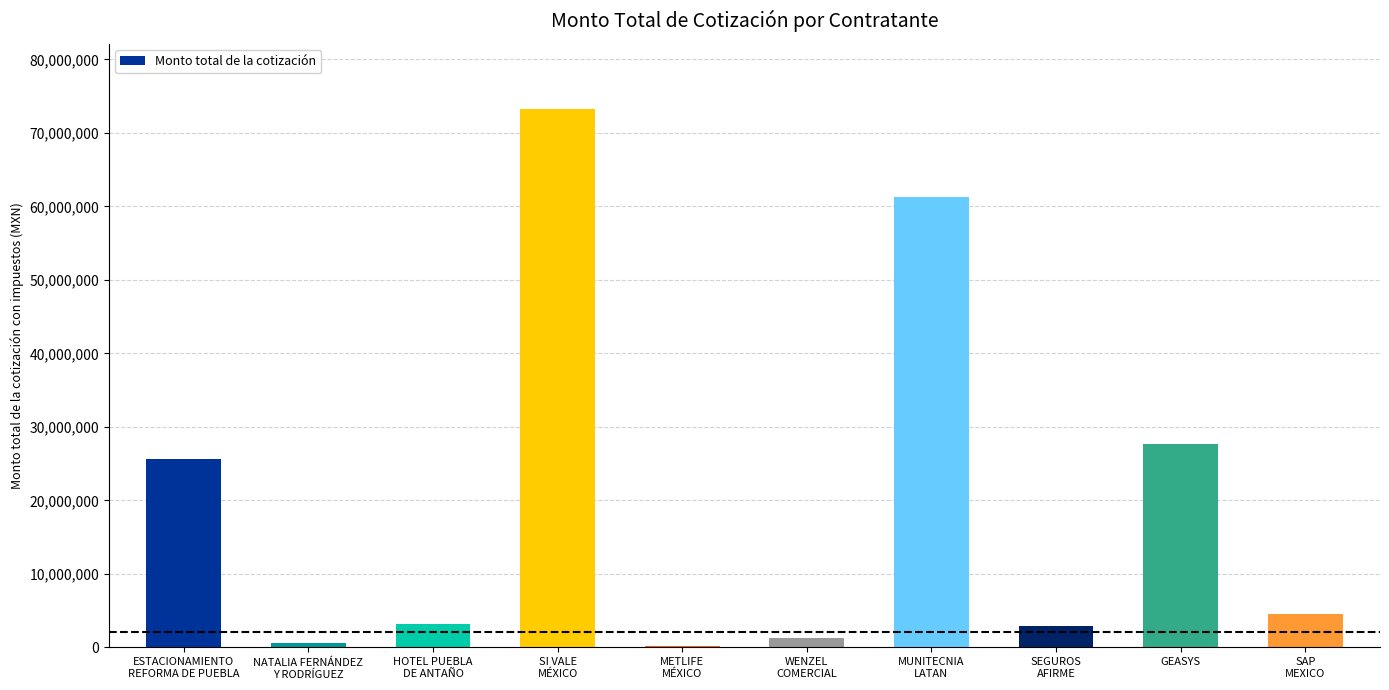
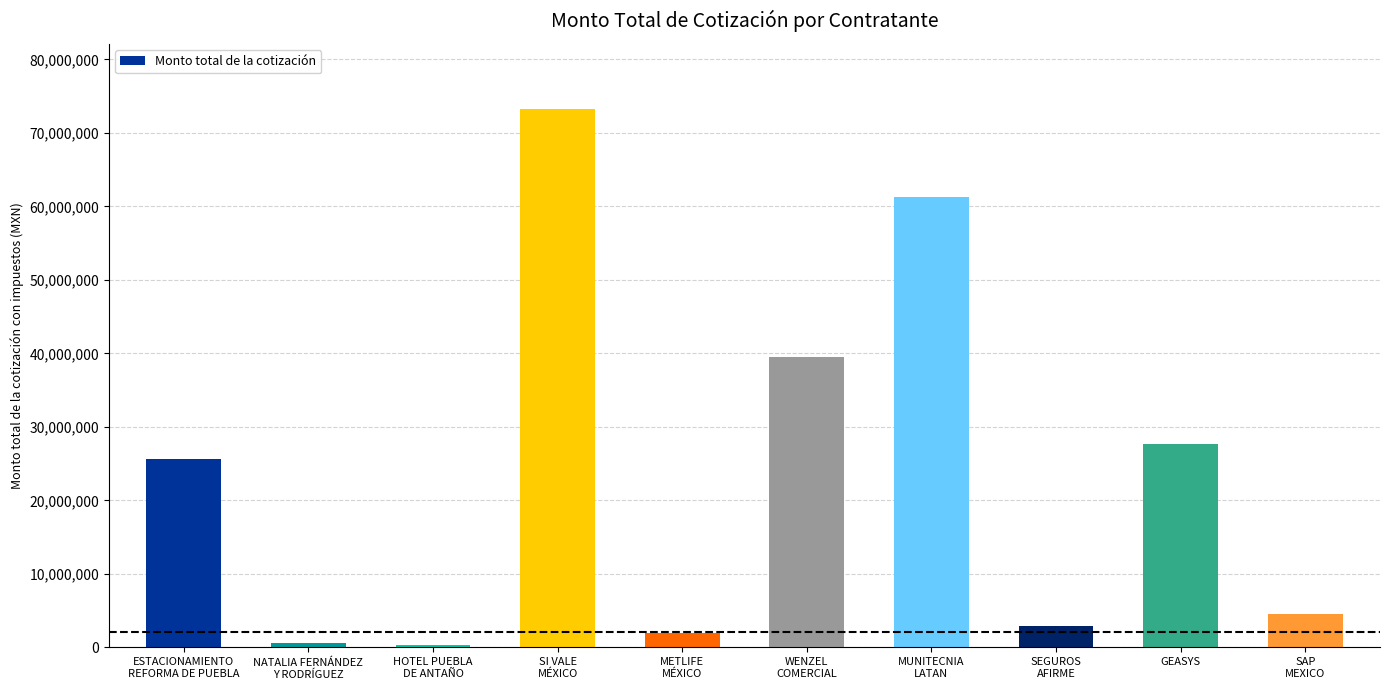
HOTEL PUEBLA DE ANTAÑO: 3,000,000 -> 0
METLIFE MÉXICO: 0 -> 2,000,000
WENZEL COMERCIAL: 1,000,000 -> 39,000,000
